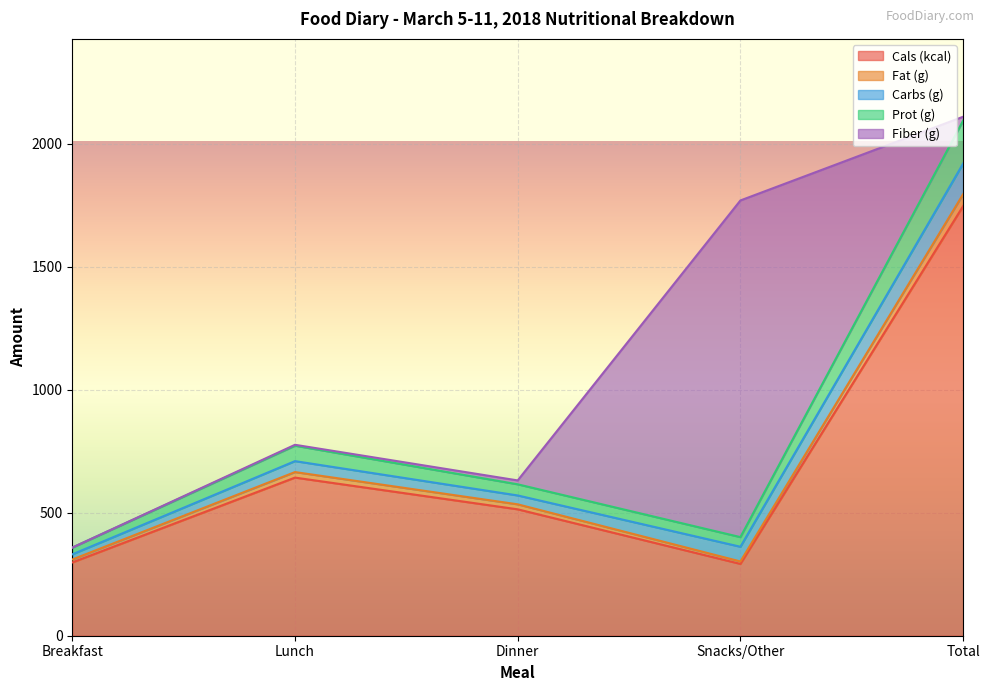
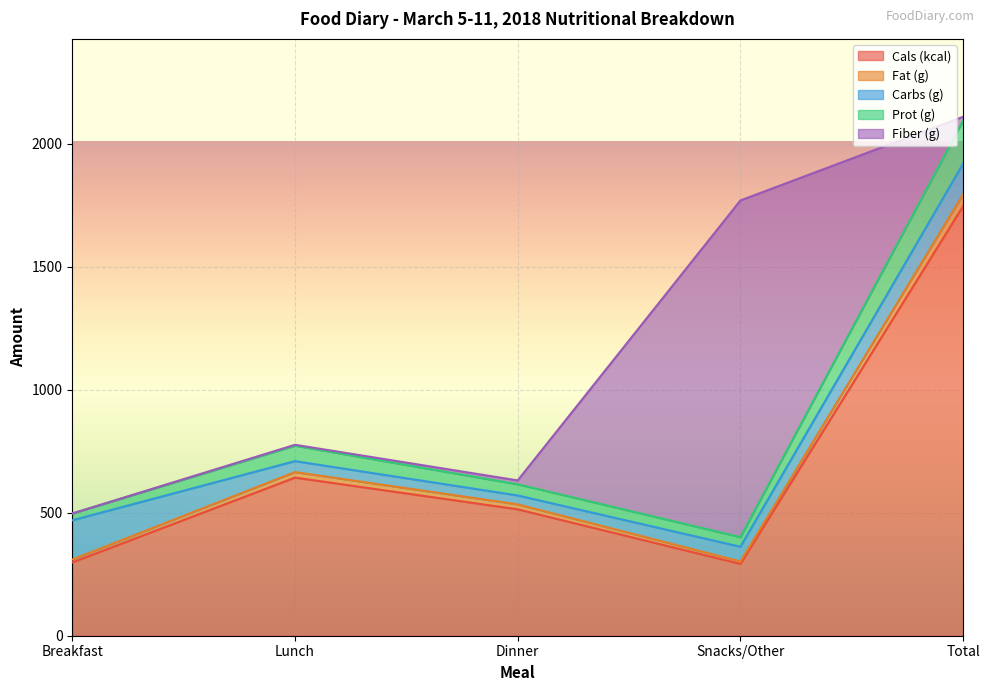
Carbs (g), Breakfast: 20 -> 160
